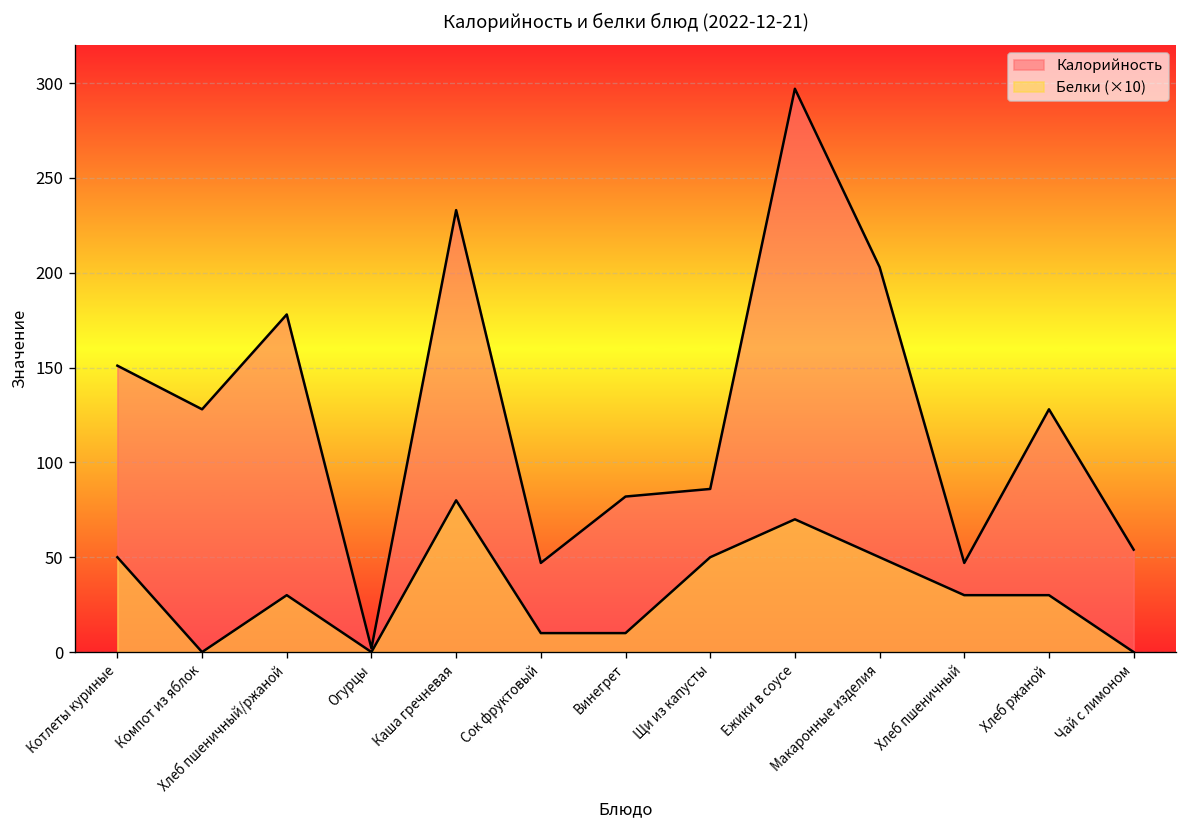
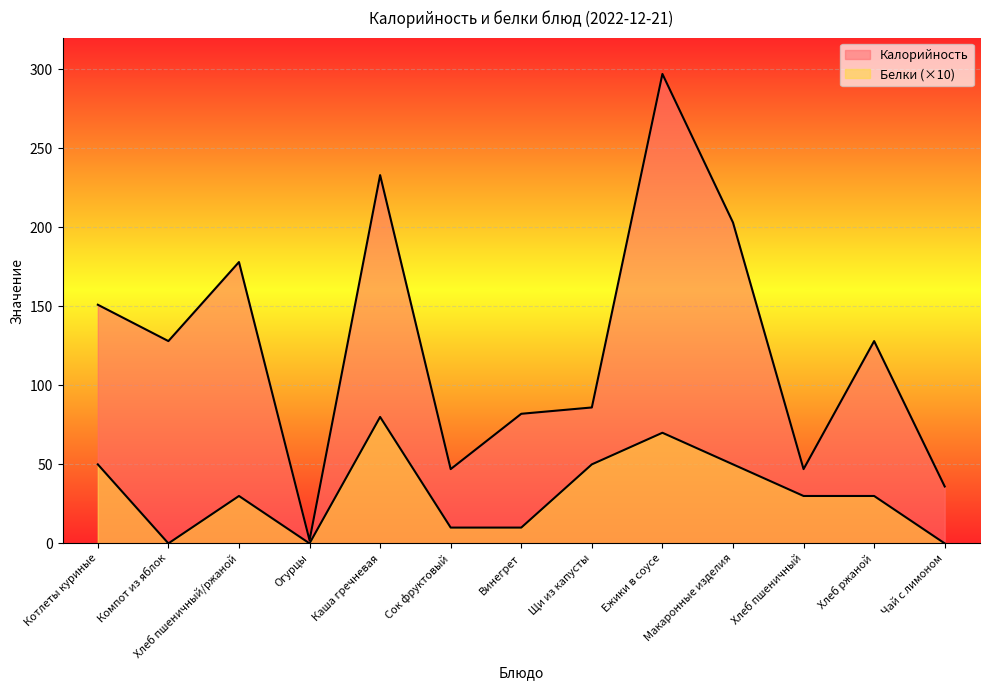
Калорийность, Чай с лимоном: 54 -> 36
